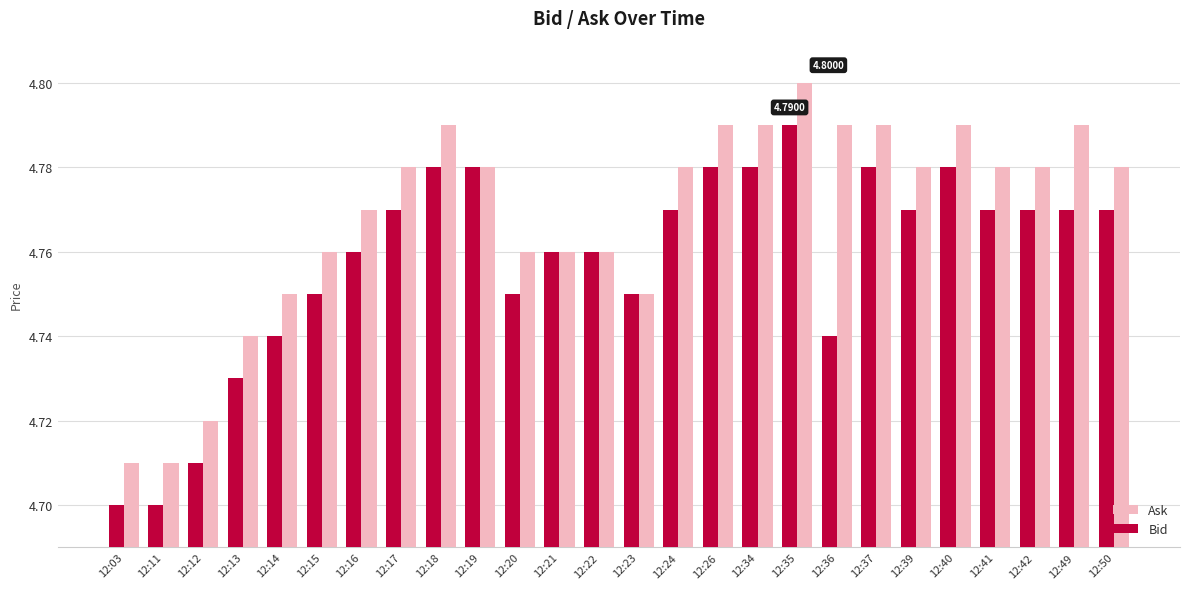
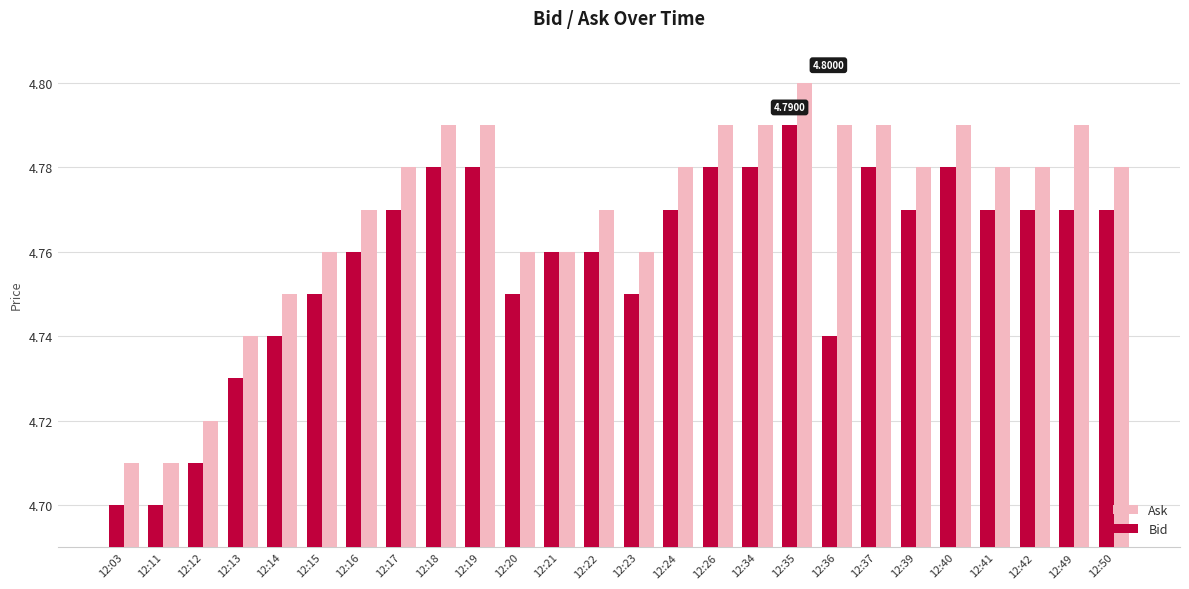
Ask, 12:19: 4.78 -> 4.79
Ask, 12:22: 4.76 -> 4.77
Ask, 12:23: 4.75 -> 4.76
